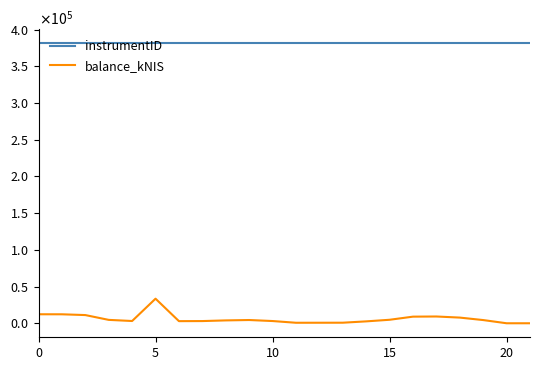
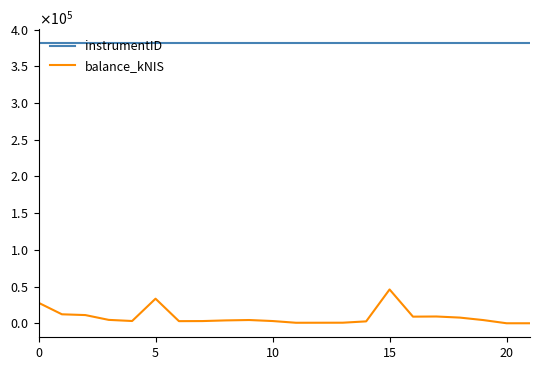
balance_kNIS, 0: 10000 -> 30000
balance_kNIS, 15: 0 -> 50000
